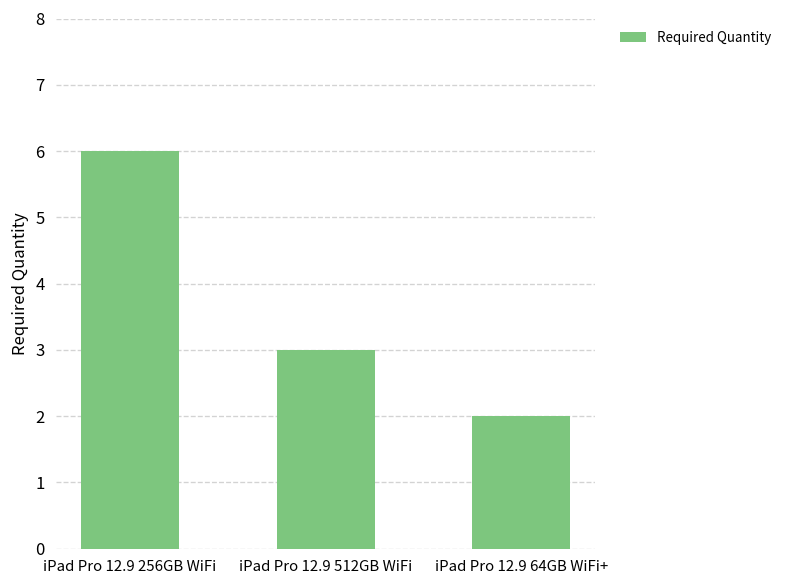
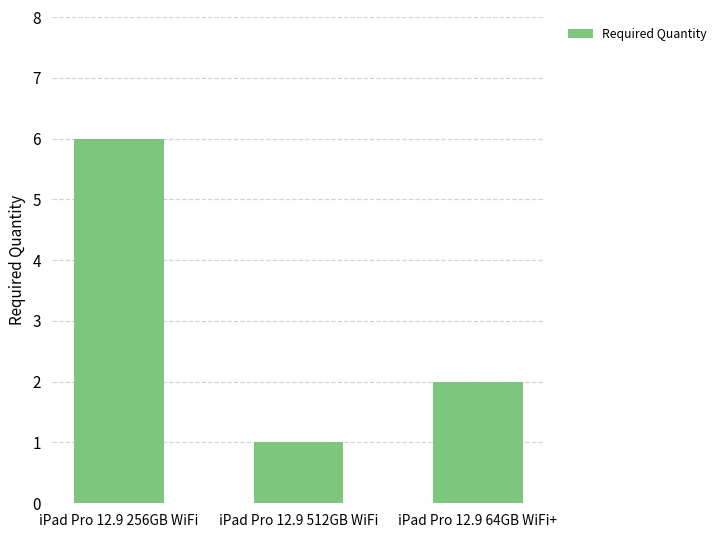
iPad Pro 12.9 512GB WiFi: 3 -> 1
